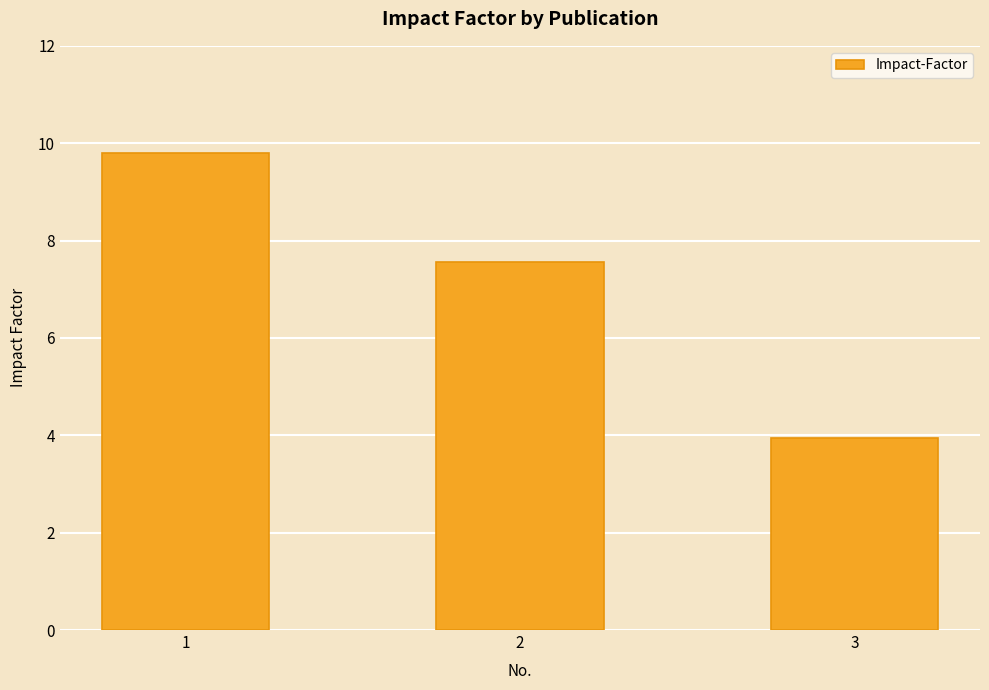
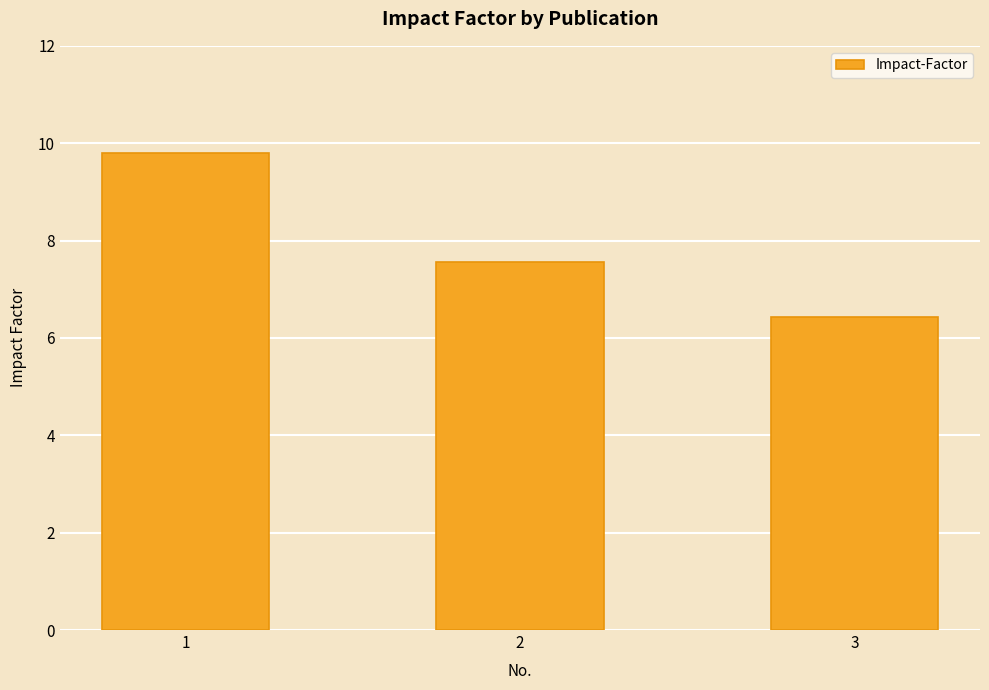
3: 4.0 -> 6.4
